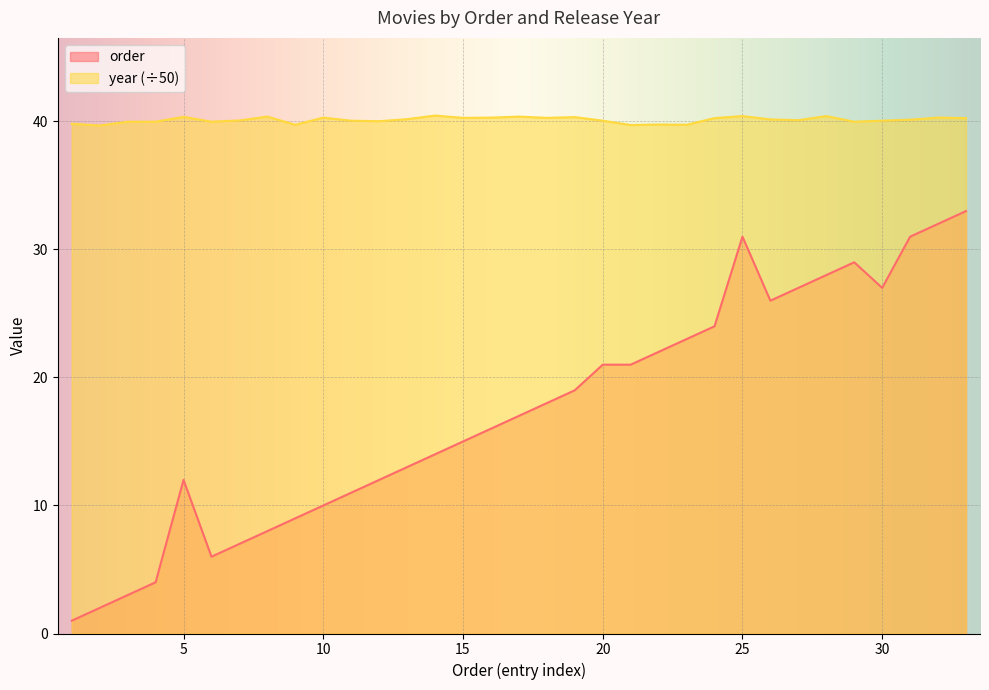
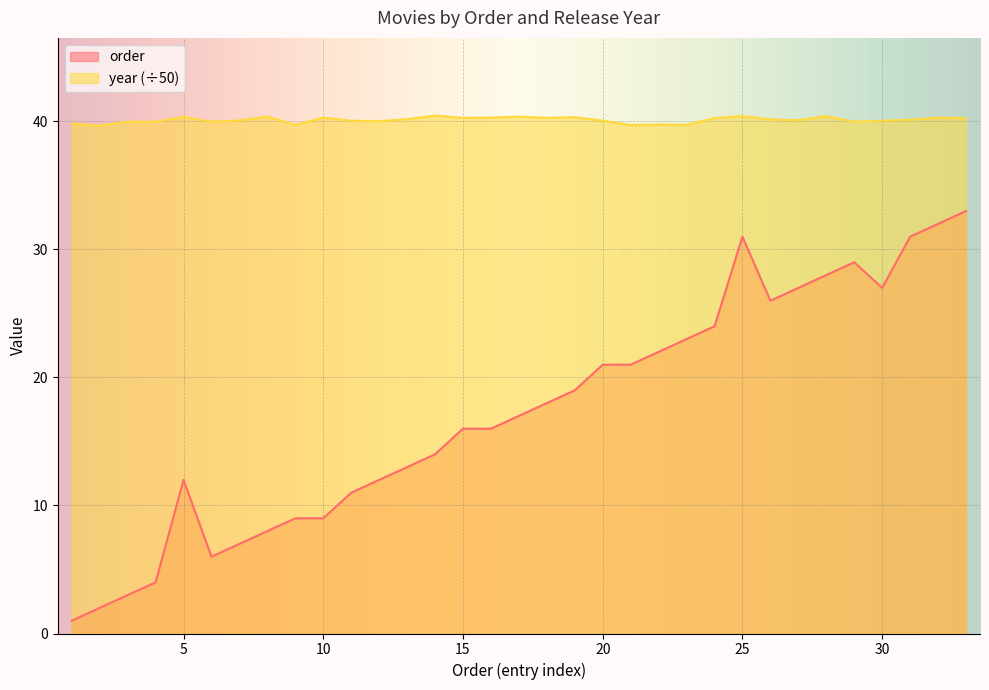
order, 10: 10 -> 9
order, 15: 15 -> 16
